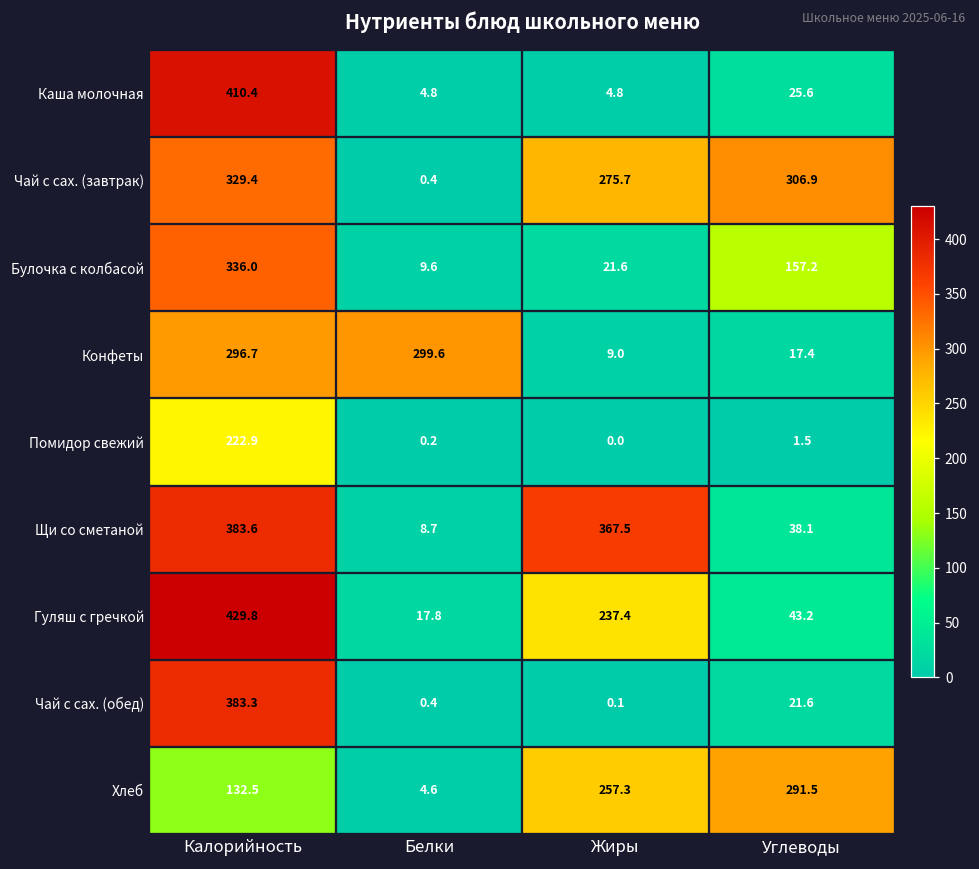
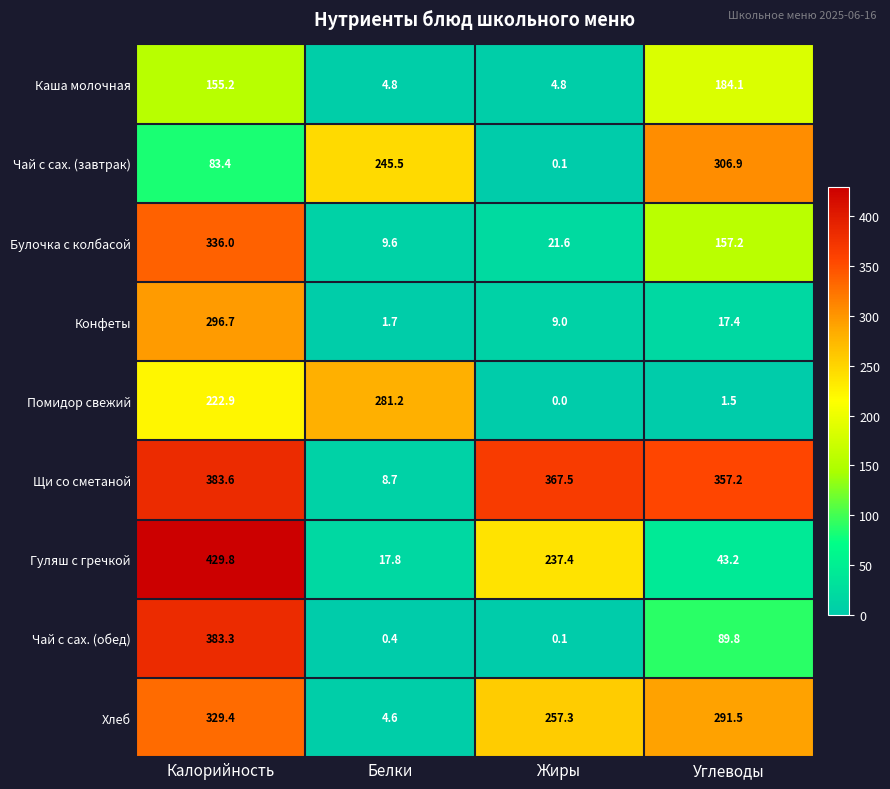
Каша молочная, Калорийность: 410.4 -> 155.2
Каша молочная, Углеводы: 25.6 -> 184.1
Чай с сах. (завтрак), Калорийность: 329.4 -> 83.4
Чай с сах. (завтрак), Белки: 0.4 -> 245.5
Чай с сах. (завтрак), Жиры: 275.7 -> 0.1
Конфеты, Белки: 299.6 -> 1.7
Помидор свежий, Белки: 0.2 -> 281.2
Щи со сметаной, Углеводы: 38.1 -> 357.2
Чай с сах. (обед), Углеводы: 21.6 -> 89.8
Хлеб, Калорийность: 132.5 -> 329.4
